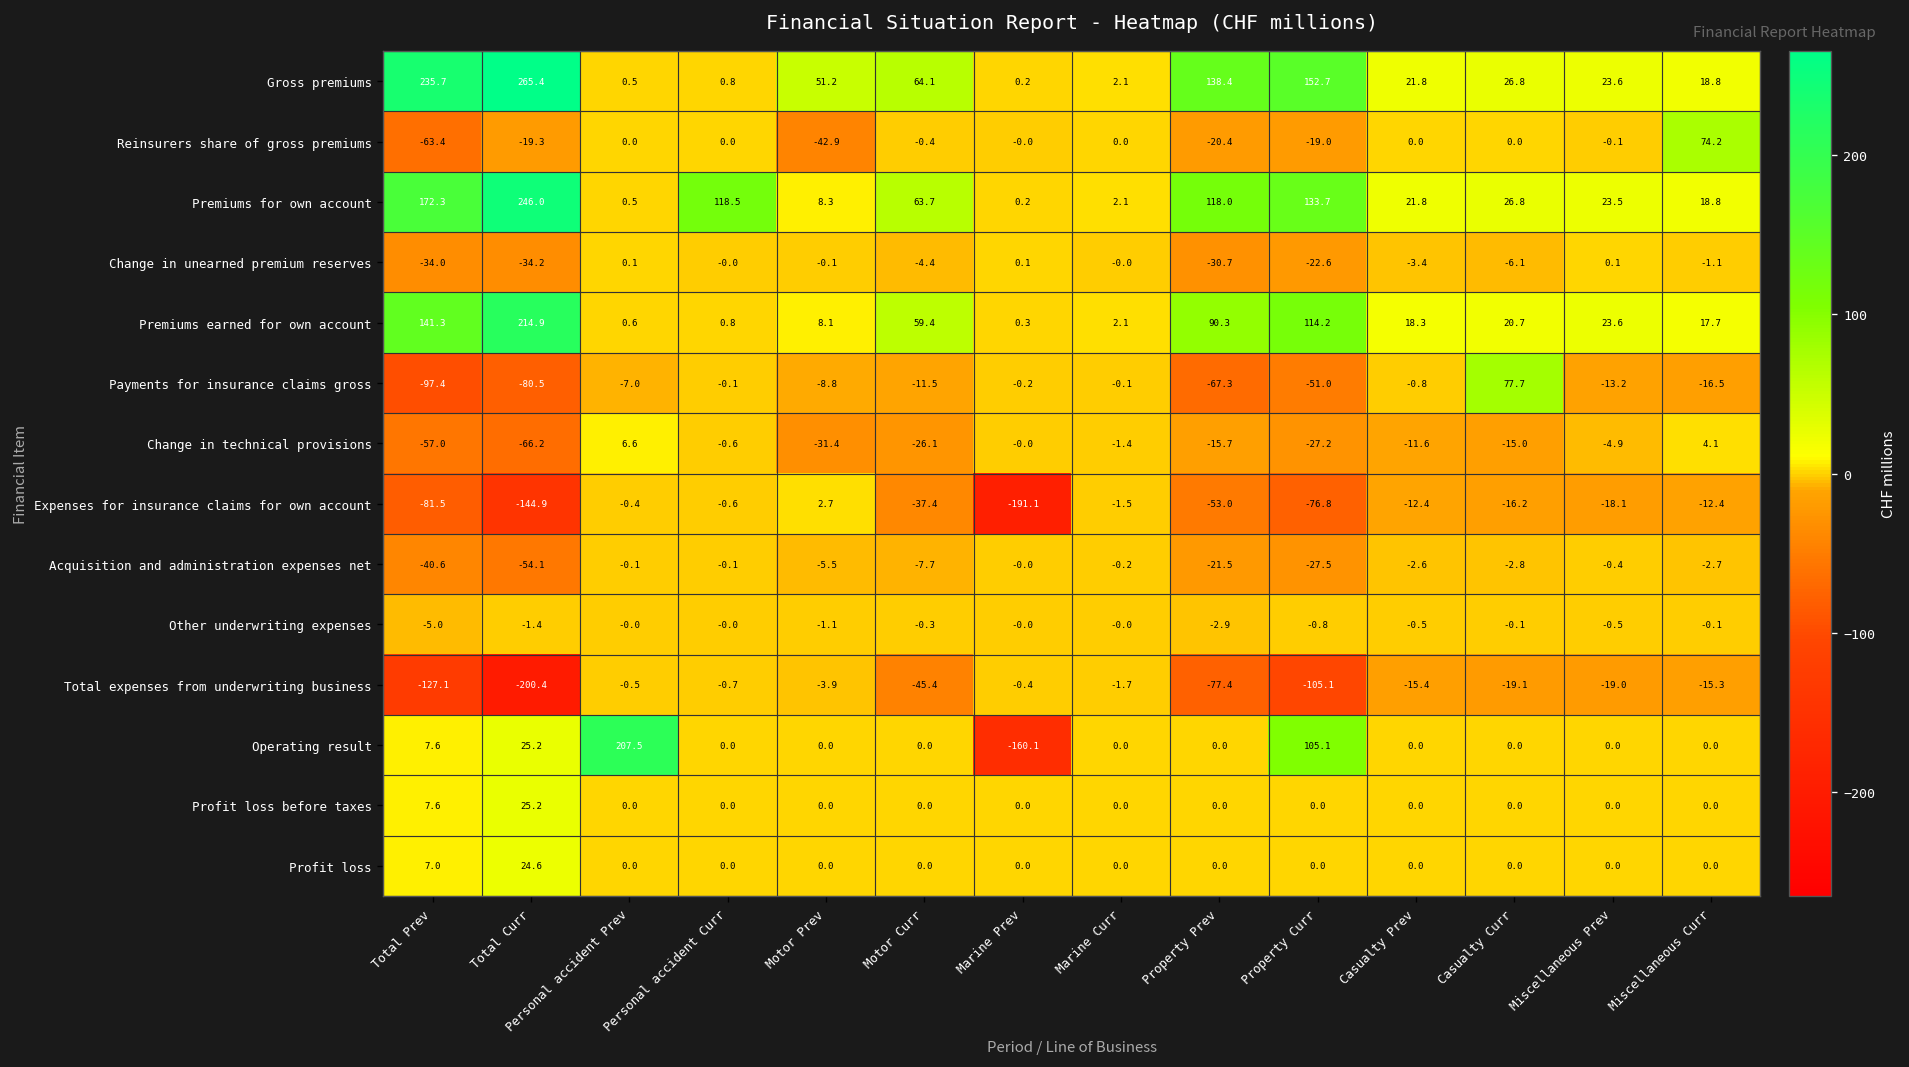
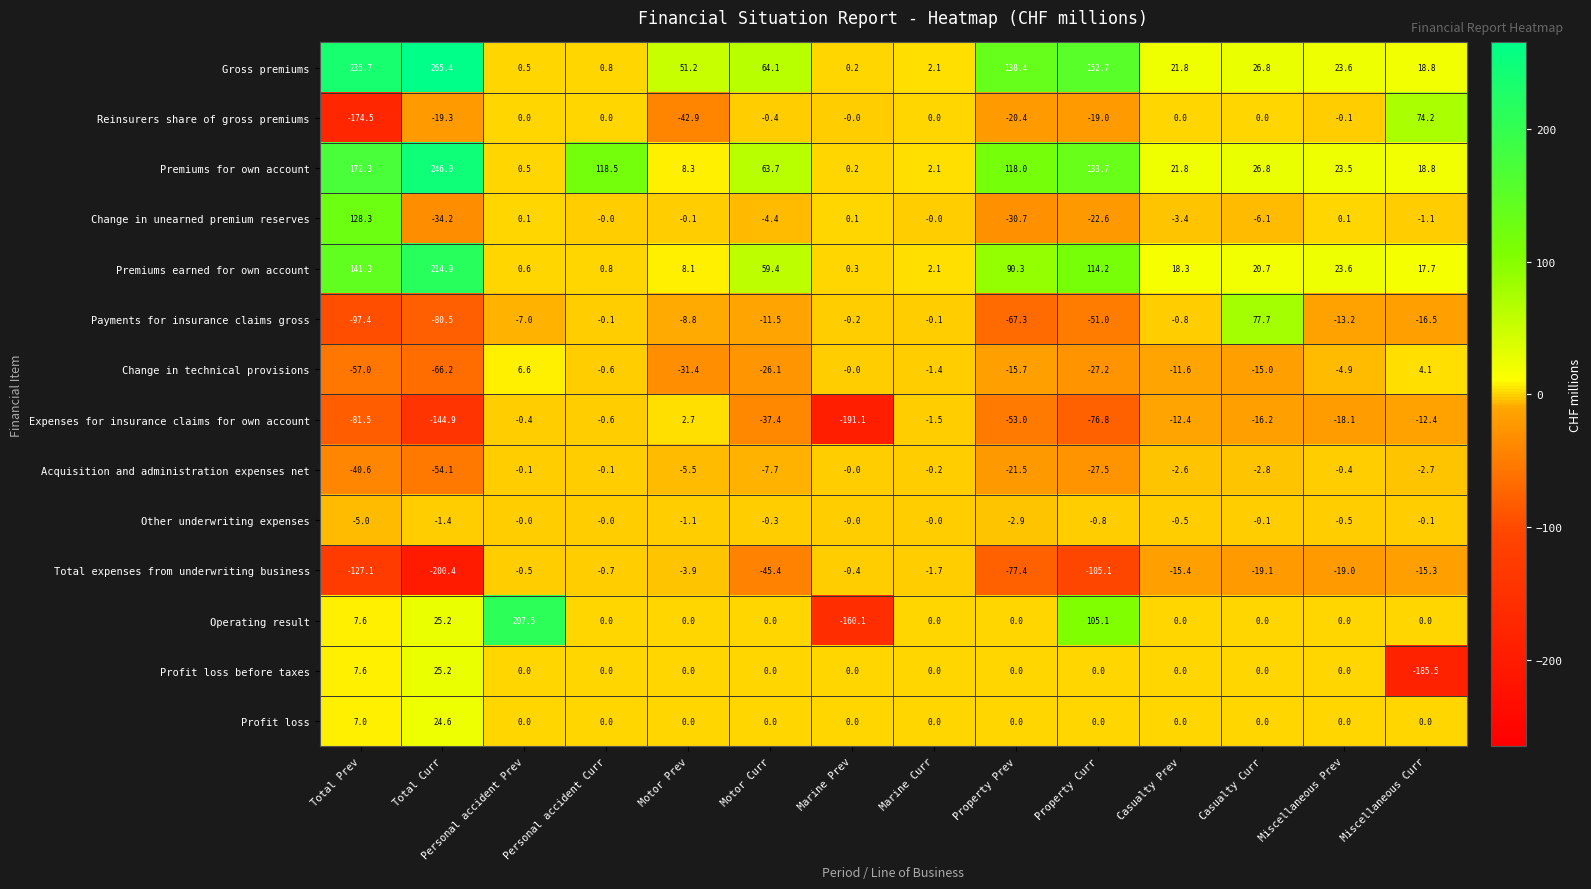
Reinsurers share of gross premiums, Total Prev: -63.4 -> -174.5
Change in unearned premium reserves, Total Prev: -34.0 -> 128.3
Profit loss before taxes, Miscellaneous Curr: 0.0 -> -185.5
